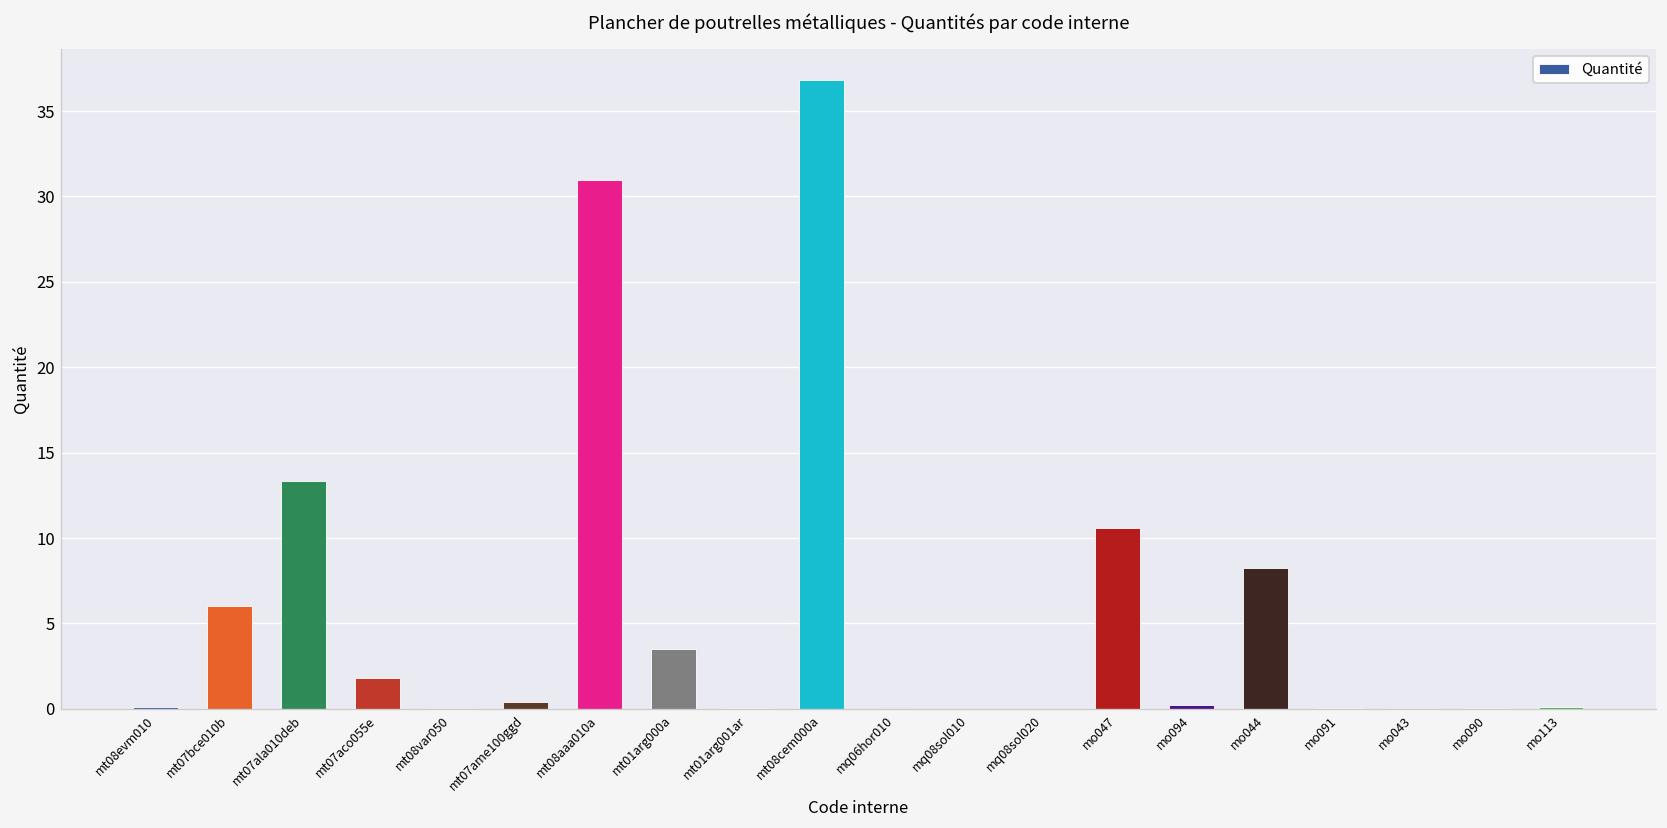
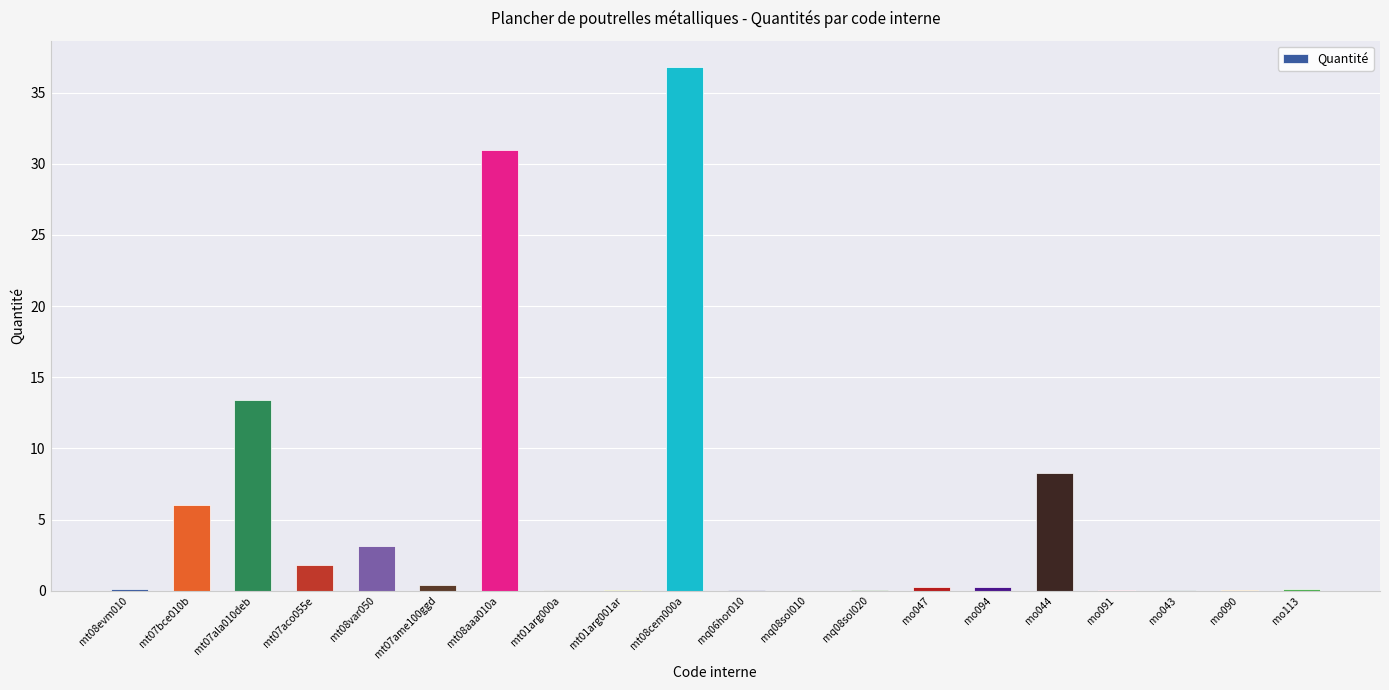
mt08var050: 0.0 -> 3.1
mt01arg000a: 3.5 -> 0.0
mo047: 10.6 -> 0.2
